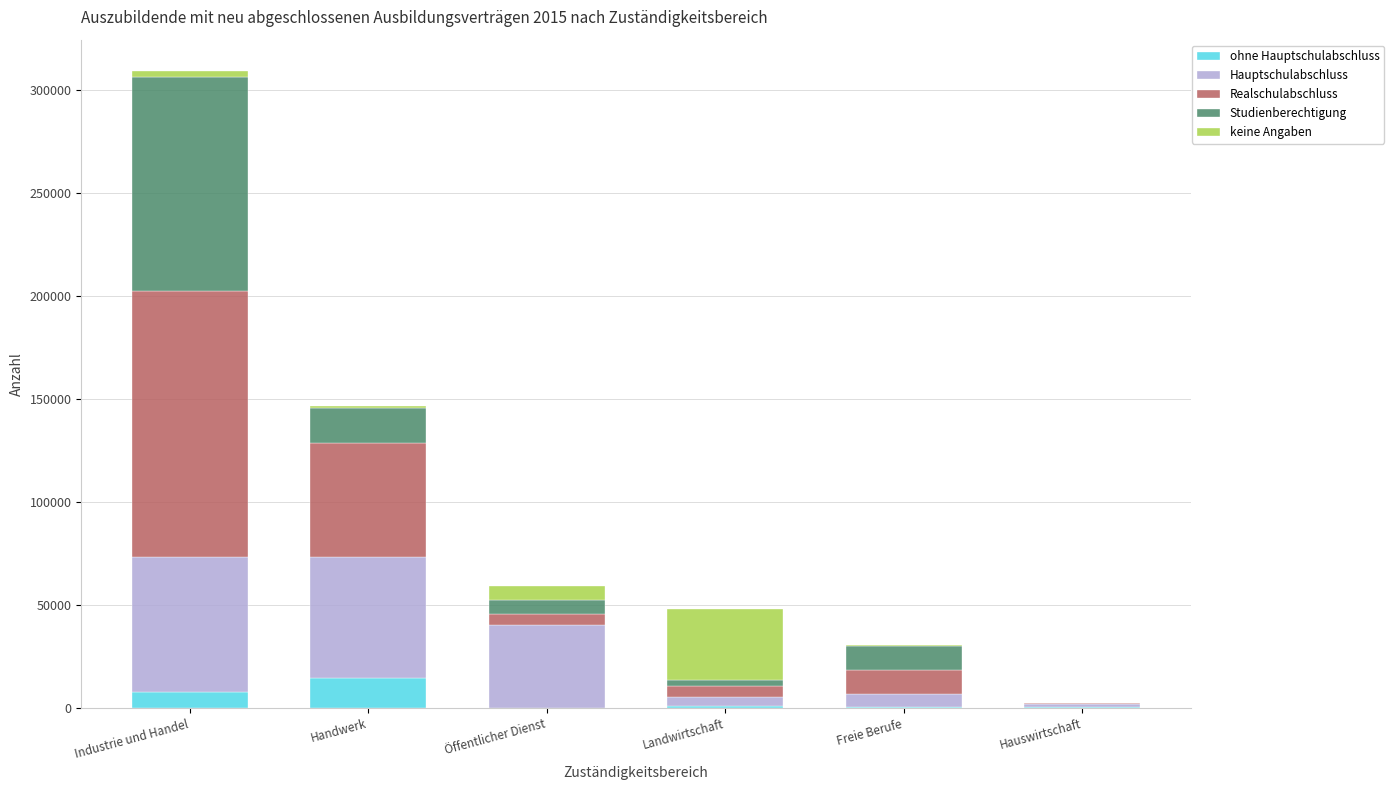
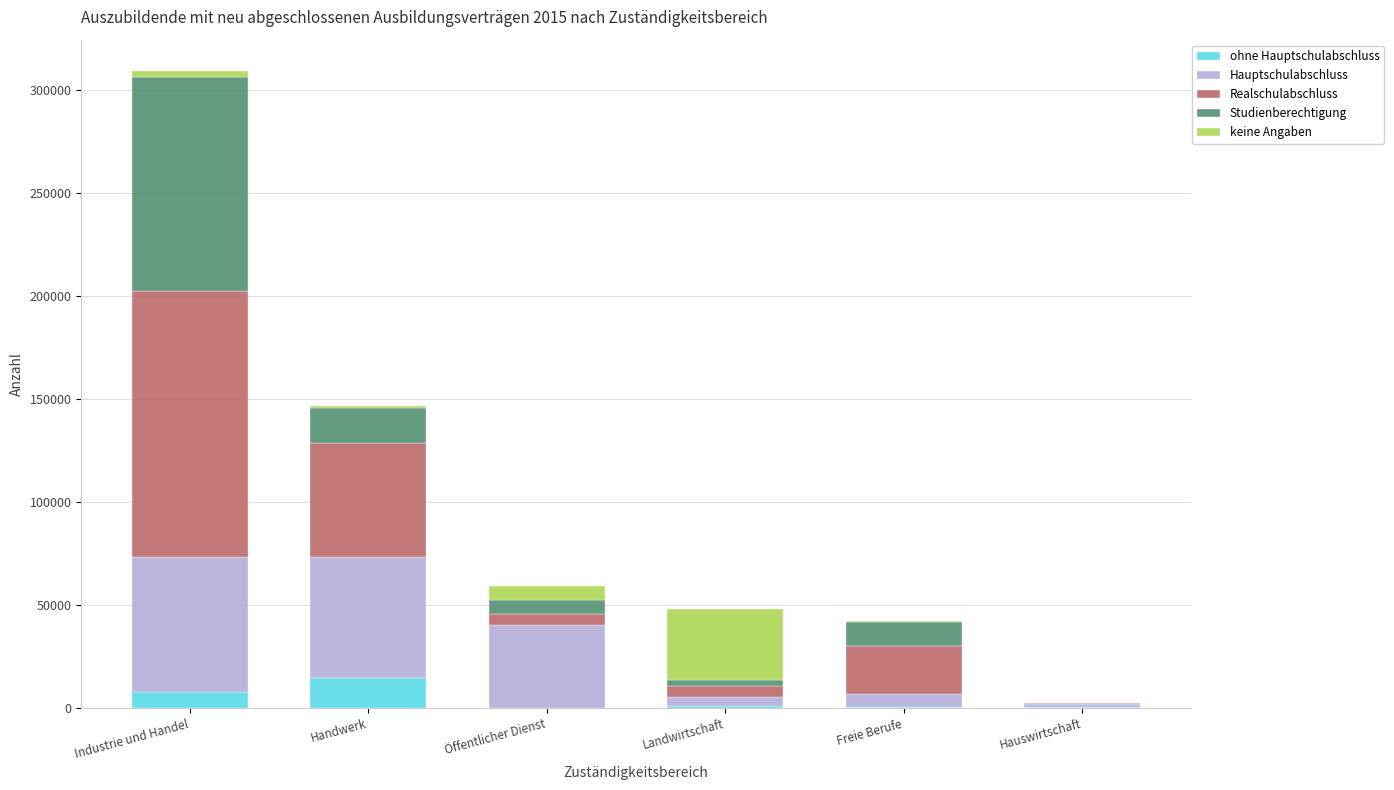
Realschulabschluss, Freie Berufe: 12000 -> 23000
